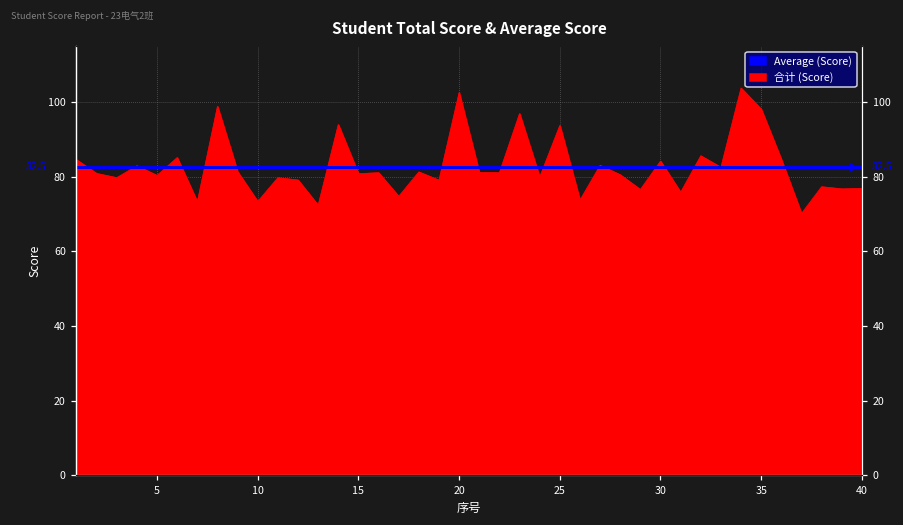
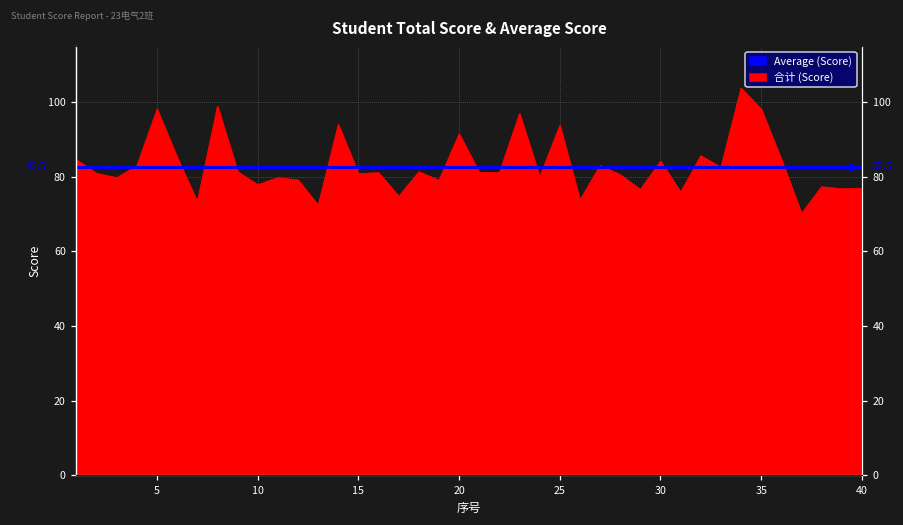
合计 (Score), 5: 80 -> 98
合计 (Score), 10: 73 -> 78
合计 (Score), 20: 103 -> 91
